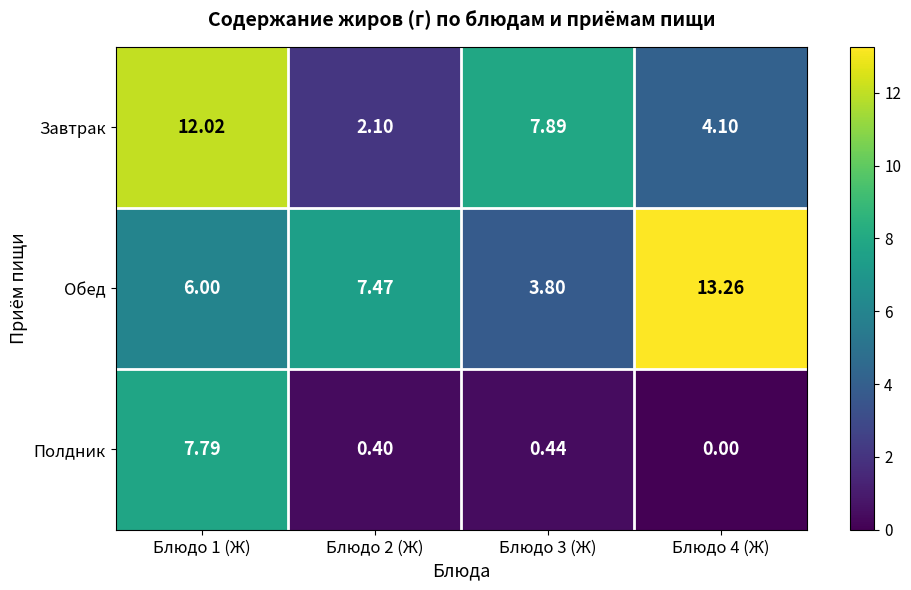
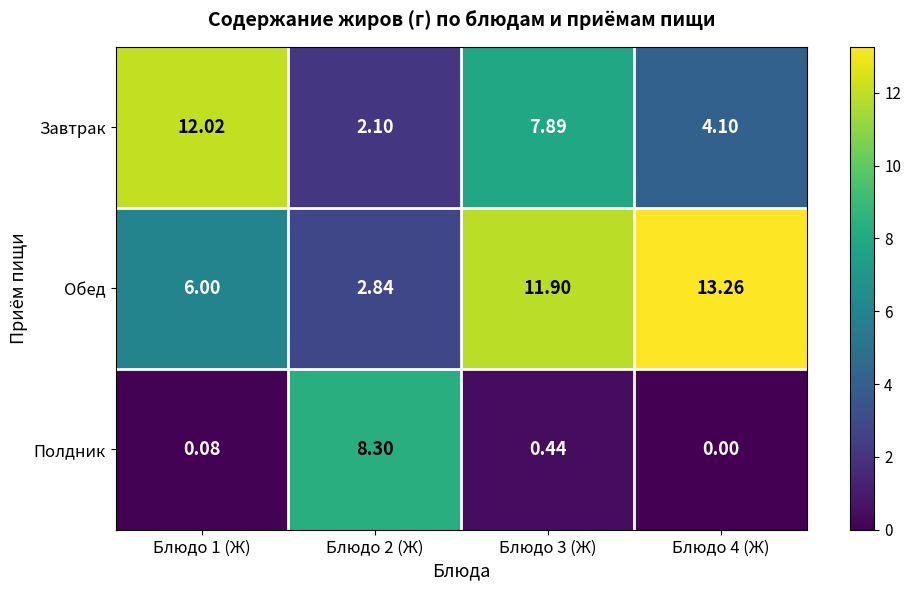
Обед, Блюдо 2 (Ж): 7.47 -> 2.84
Обед, Блюдо 3 (Ж): 3.80 -> 11.90
Полдник, Блюдо 1 (Ж): 7.79 -> 0.08
Полдник, Блюдо 2 (Ж): 0.40 -> 8.30
